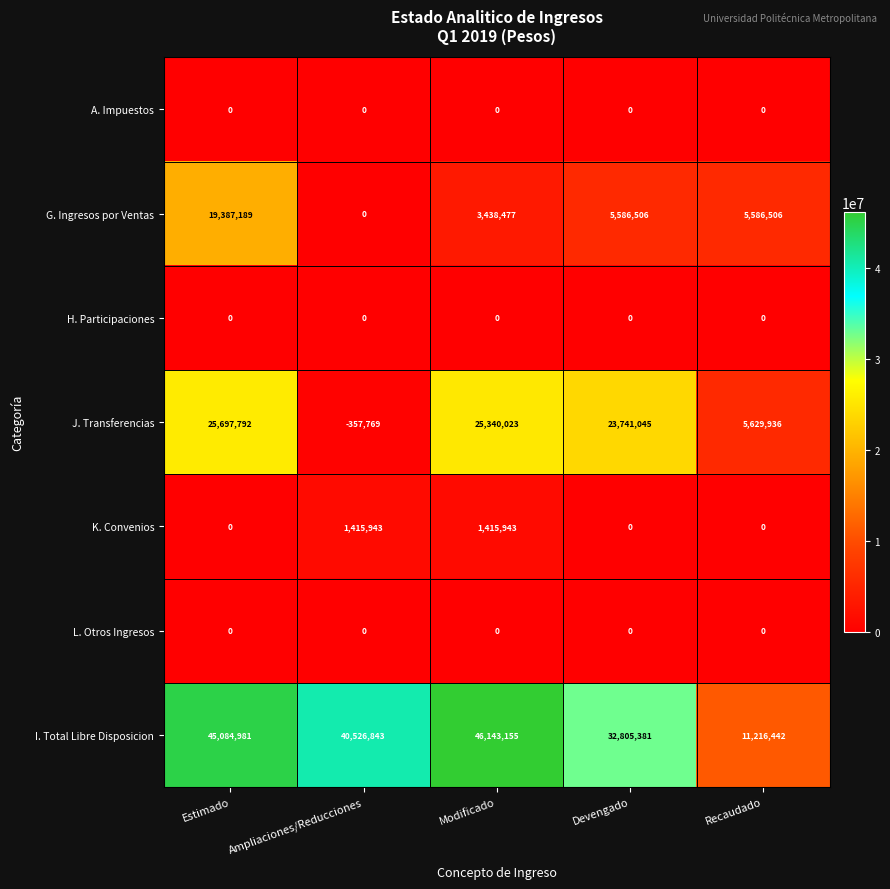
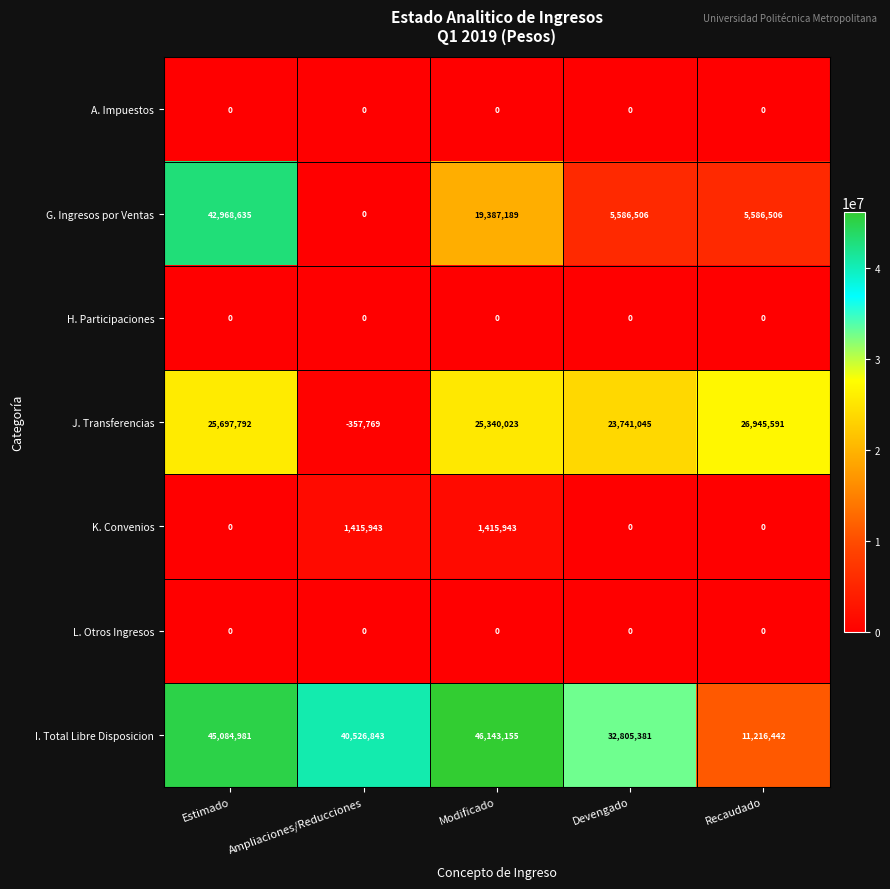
G. Ingresos por Ventas, Estimado: 19,387,189 -> 42,968,635
G. Ingresos por Ventas, Modificado: 3,438,477 -> 19,387,189
J. Transferencias, Recaudado: 5,629,936 -> 26,945,591
